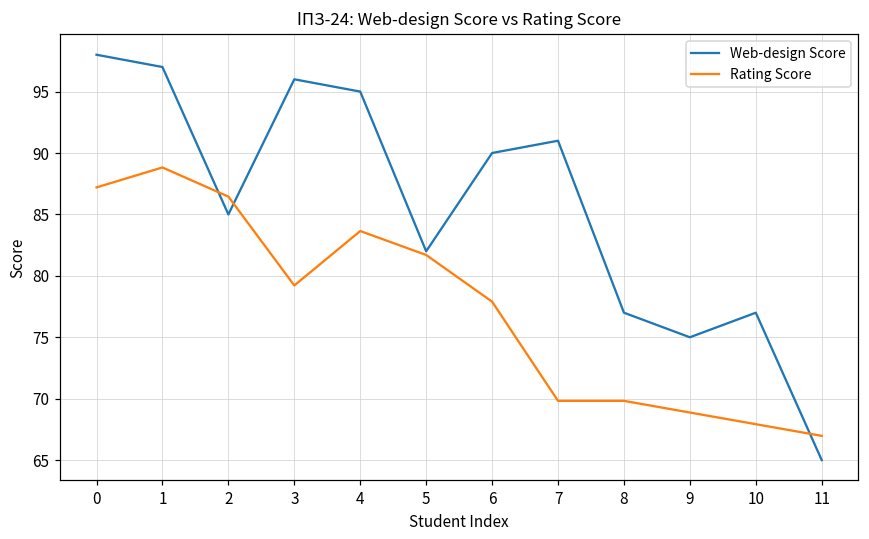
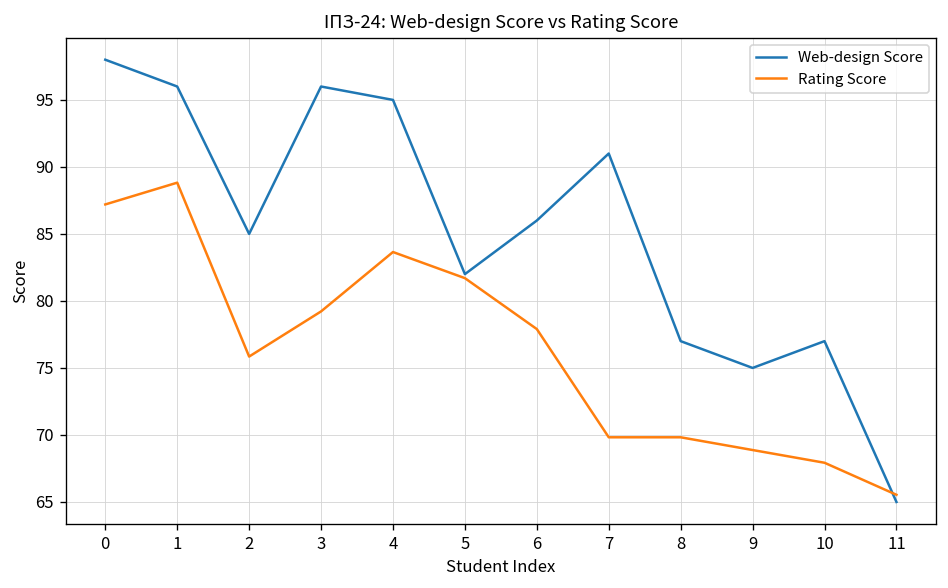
Web-design Score, 1: 97 -> 96
Rating Score, 2: 86.5 -> 75.9
Web-design Score, 6: 90 -> 86
Rating Score, 11: 67.0 -> 65.5
